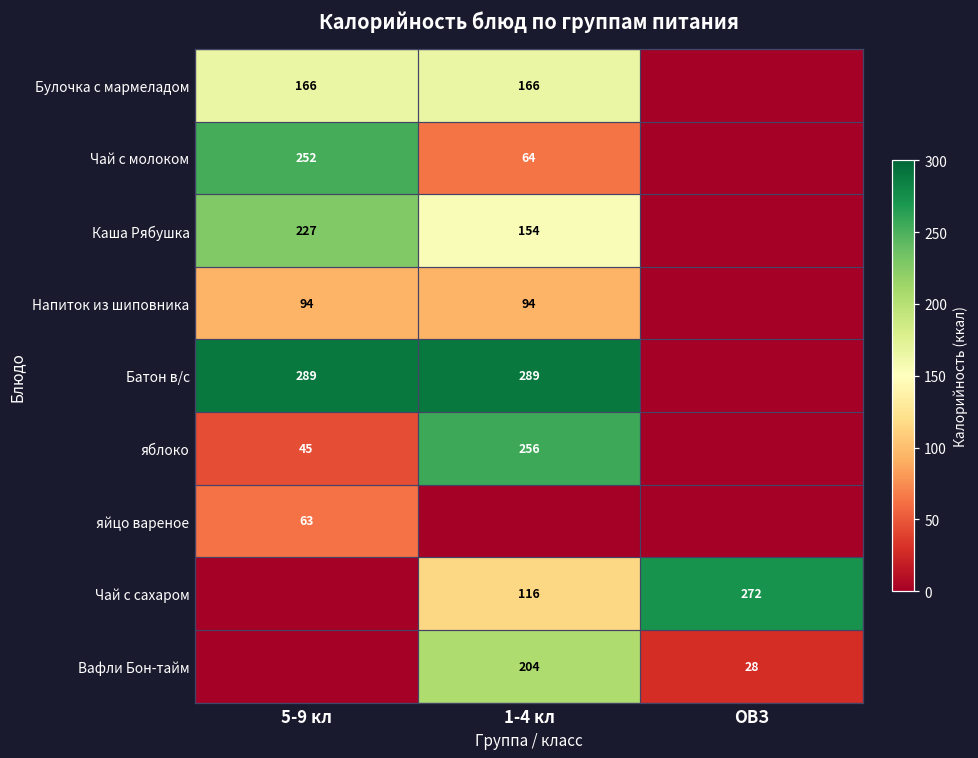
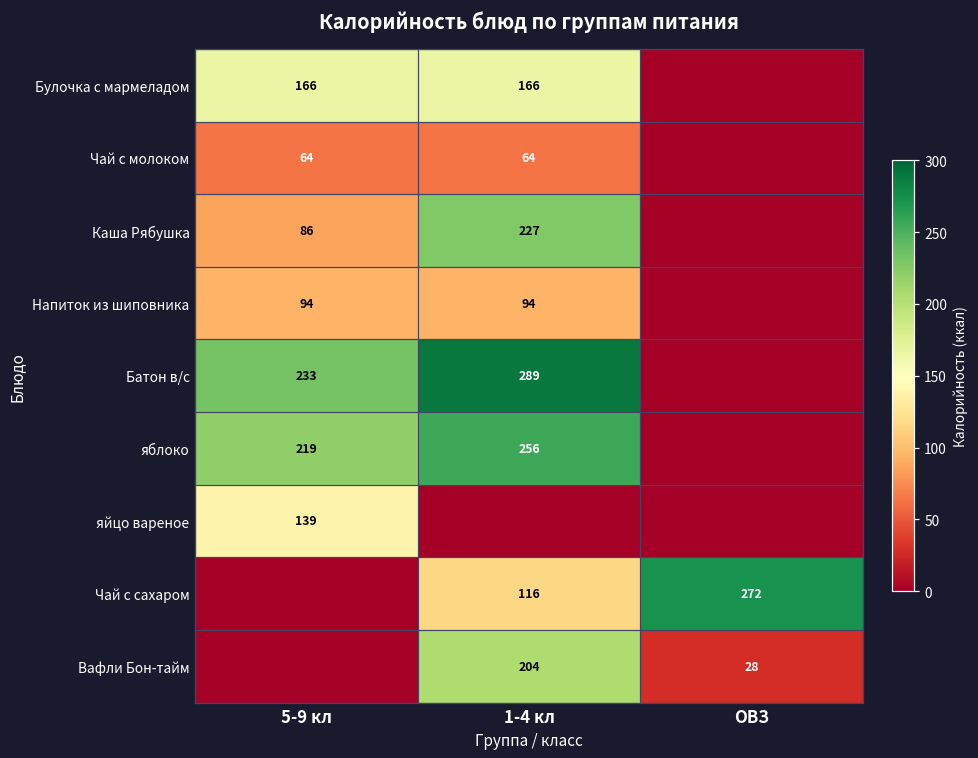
Чай с молоком, 5-9 кл: 252 -> 64
Каша Рябушка, 5-9 кл: 227 -> 86
Каша Рябушка, 1-4 кл: 154 -> 227
Батон в/с, 5-9 кл: 289 -> 233
яблоко, 5-9 кл: 45 -> 219
яйцо вареное, 5-9 кл: 63 -> 139
